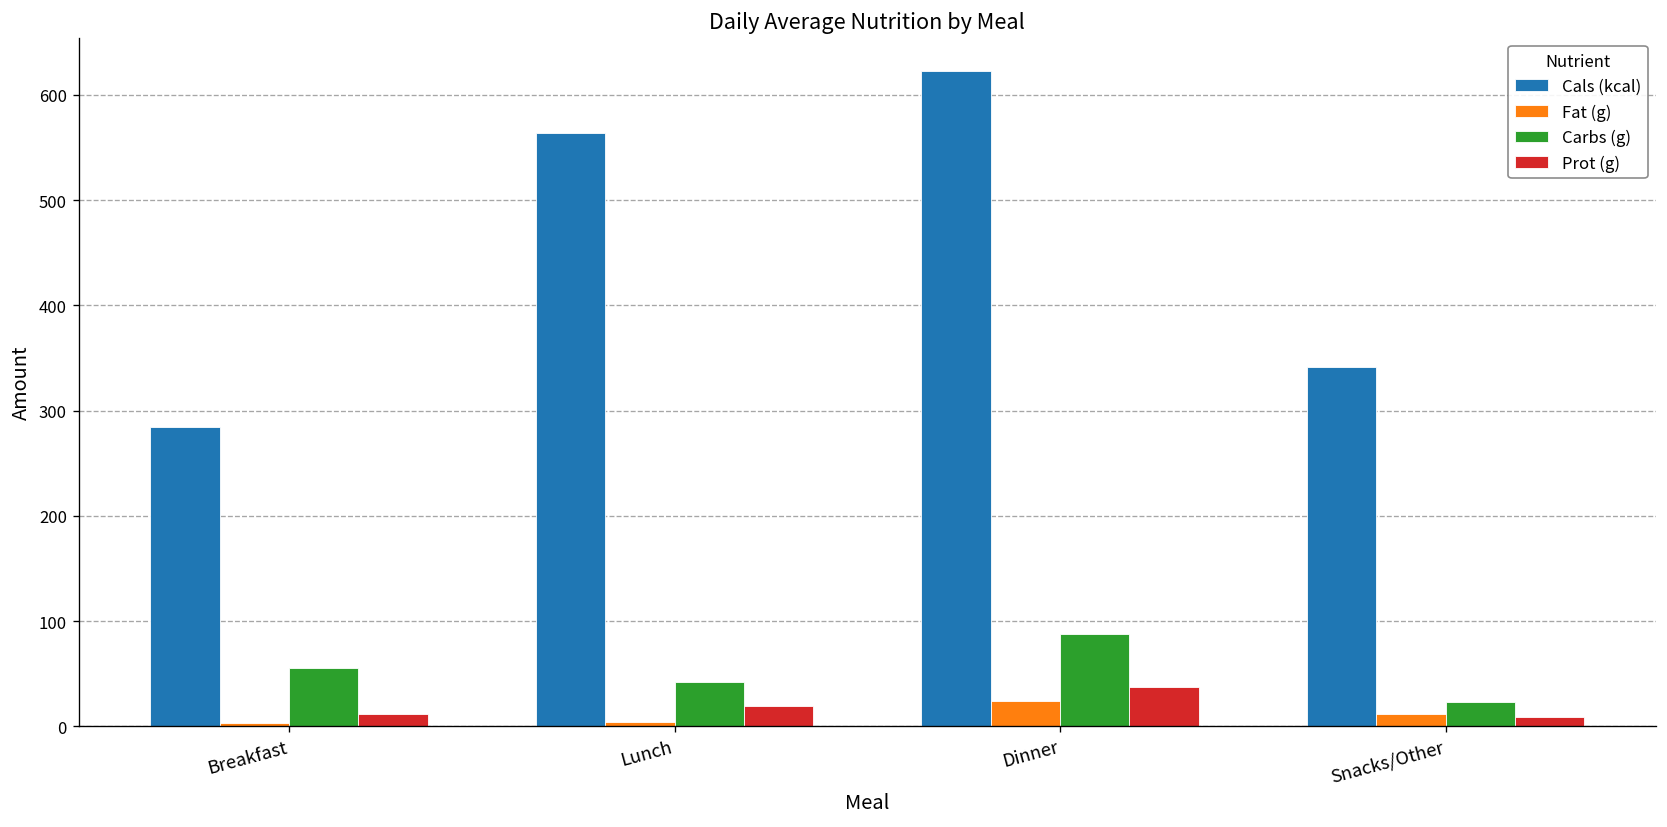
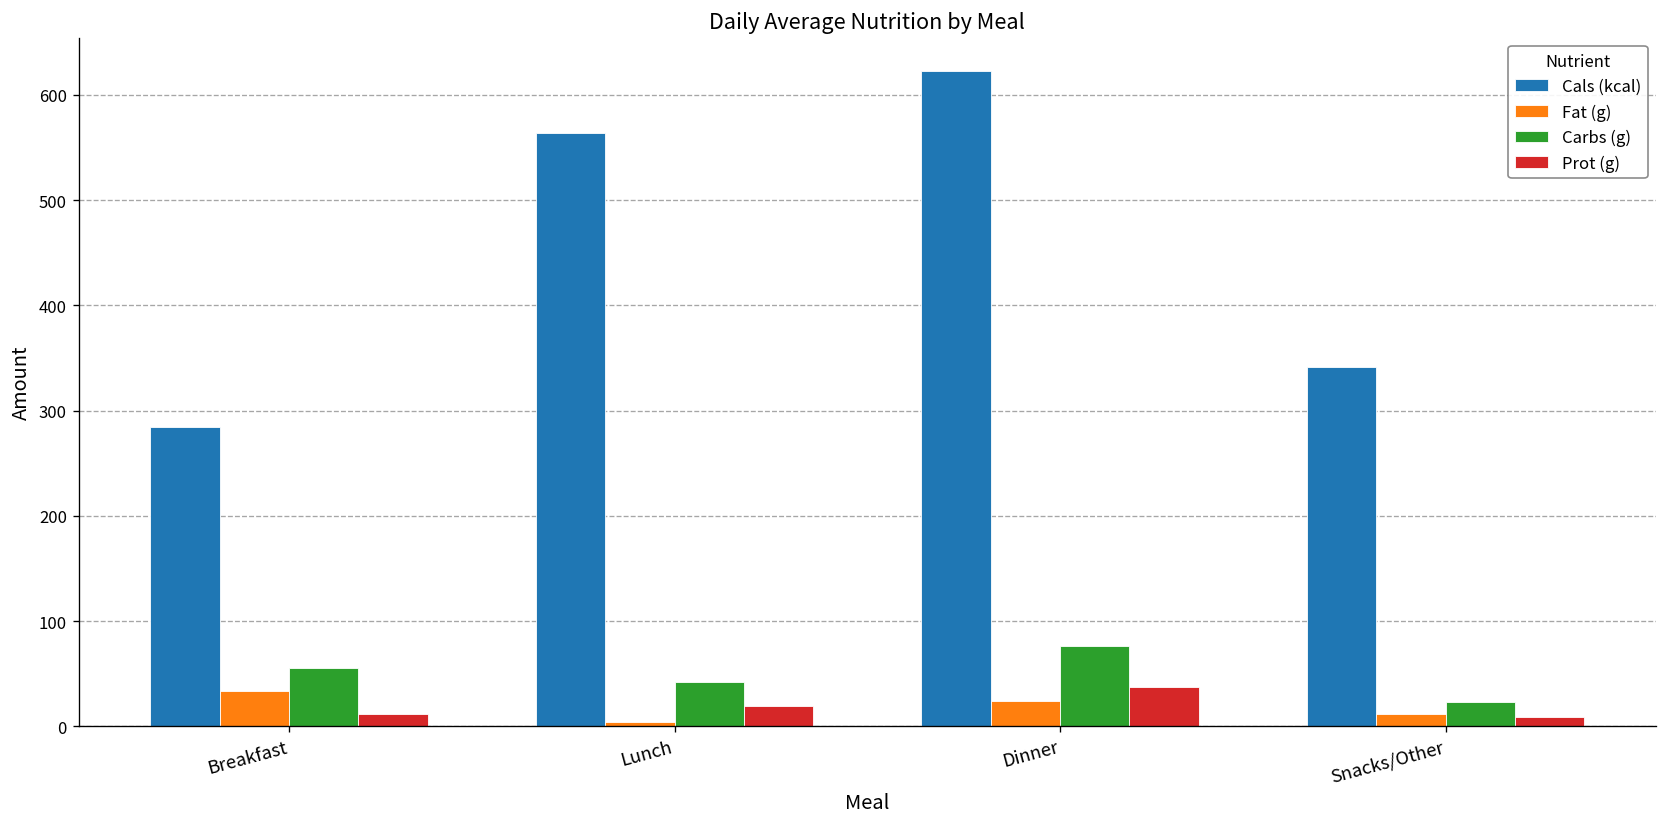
Fat (g), Breakfast: 0 -> 30
Carbs (g), Dinner: 90 -> 80
